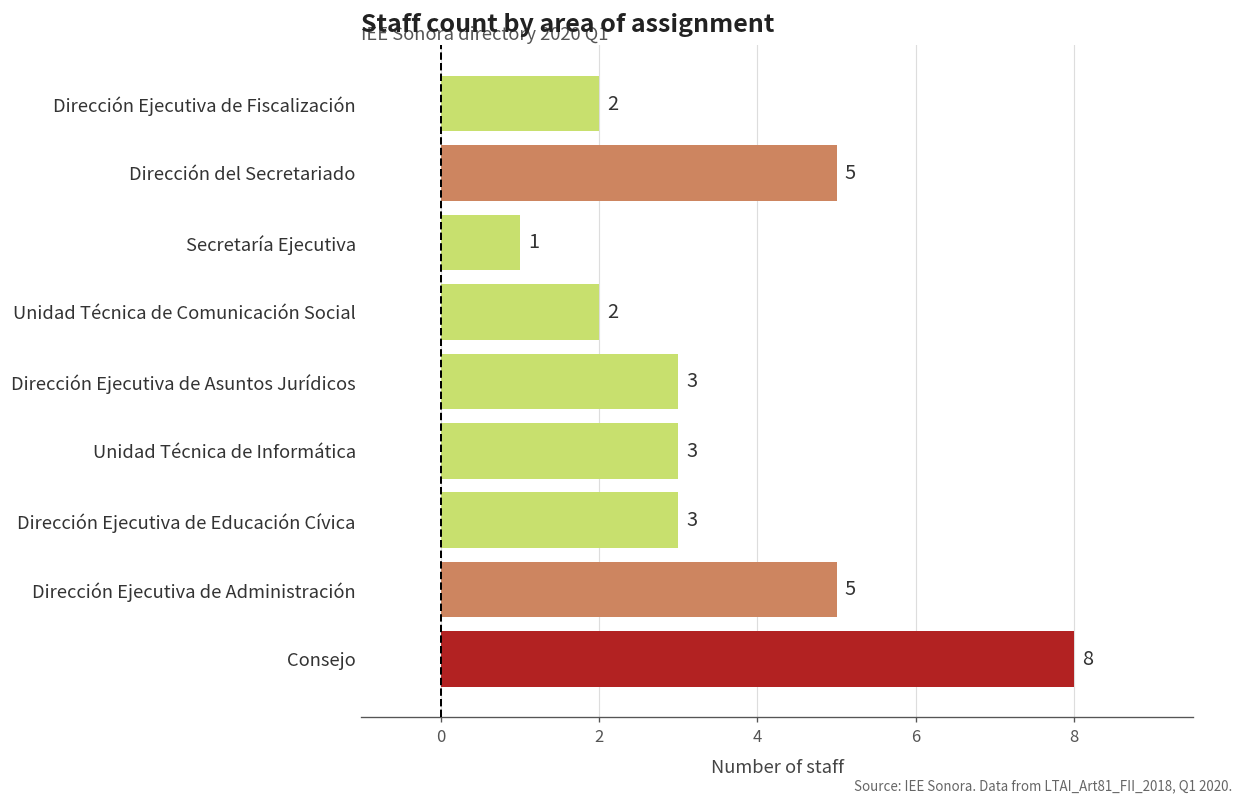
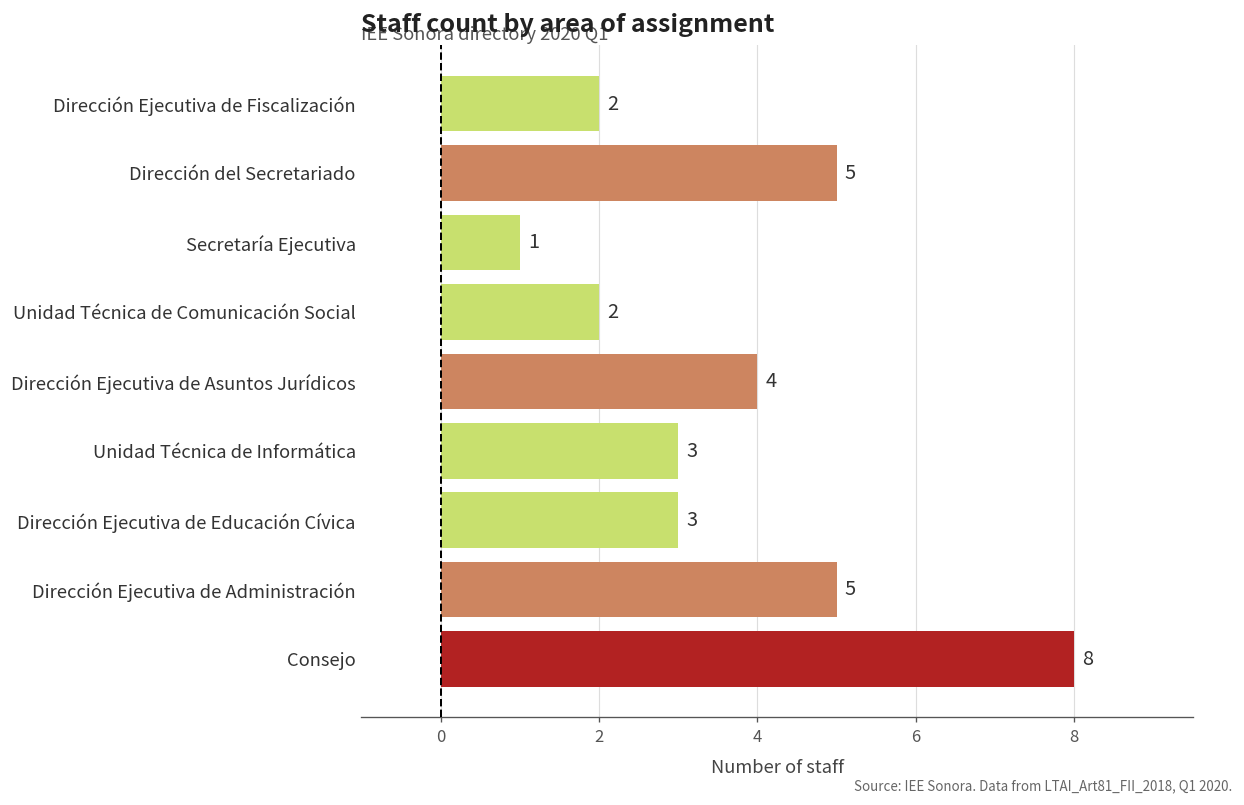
Dirección Ejecutiva de Asuntos Jurídicos: 3 -> 4
